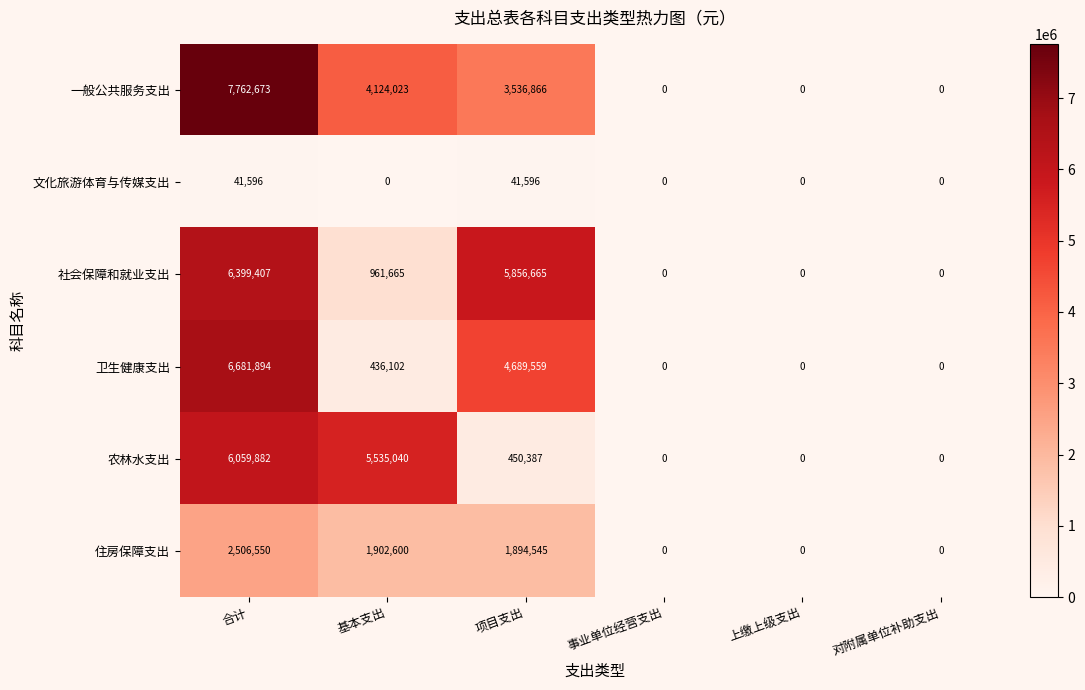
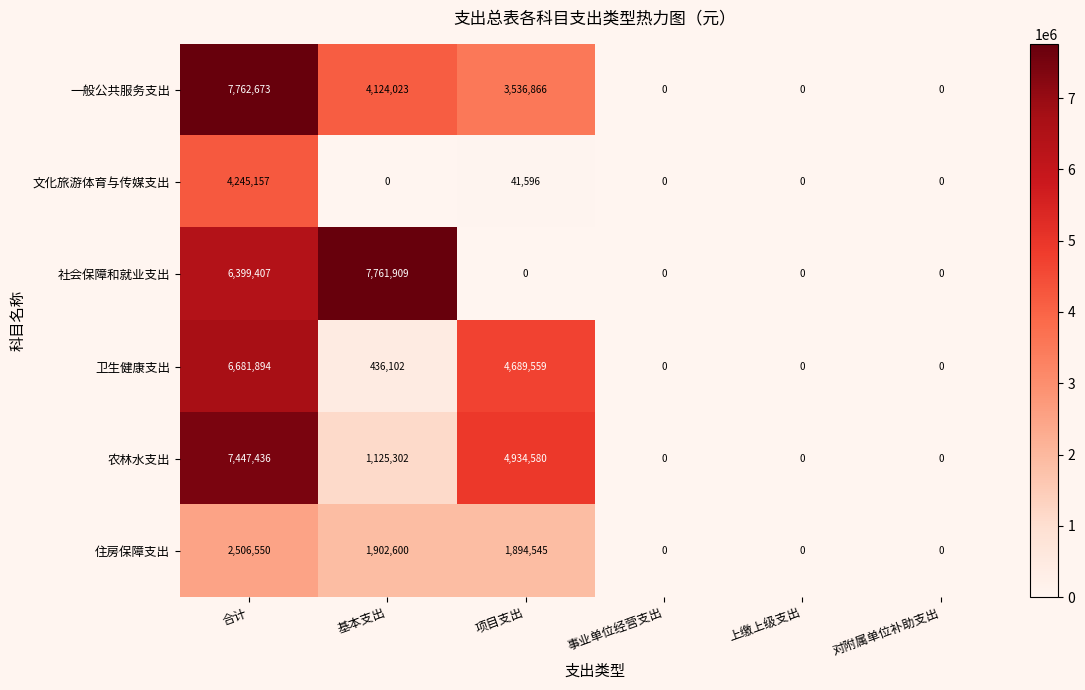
文化旅游体育与传媒支出, 合计: 41,596 -> 4,245,157
社会保障和就业支出, 基本支出: 961,665 -> 7,761,909
社会保障和就业支出, 项目支出: 5,856,665 -> 0
农林水支出, 合计: 6,059,882 -> 7,447,436
农林水支出, 基本支出: 5,535,040 -> 1,125,302
农林水支出, 项目支出: 450,387 -> 4,934,580
